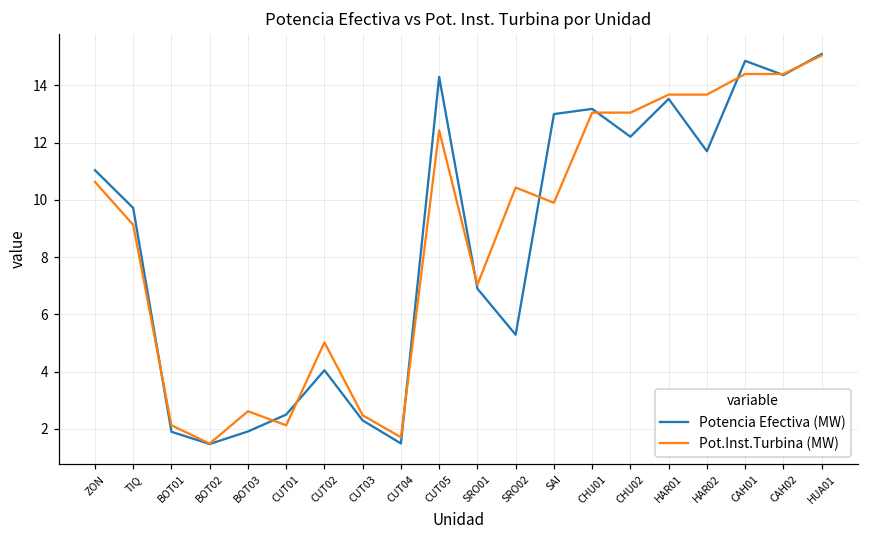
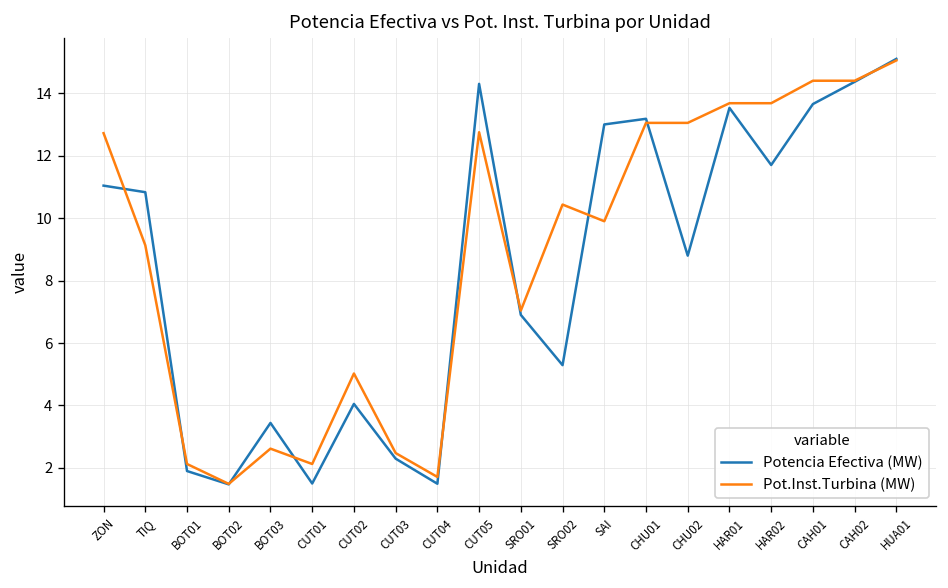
Pot.Inst.Turbina (MW), ZON: 10.6 -> 12.7
Potencia Efectiva (MW), TIQ: 9.7 -> 10.8
Potencia Efectiva (MW), BOT03: 1.9 -> 3.4
Potencia Efectiva (MW), CUT01: 2.5 -> 1.5
Pot.Inst.Turbina (MW), CUT05: 12.4 -> 12.8
Potencia Efectiva (MW), CHU02: 12.2 -> 8.8
Potencia Efectiva (MW), CAH01: 14.9 -> 13.7
